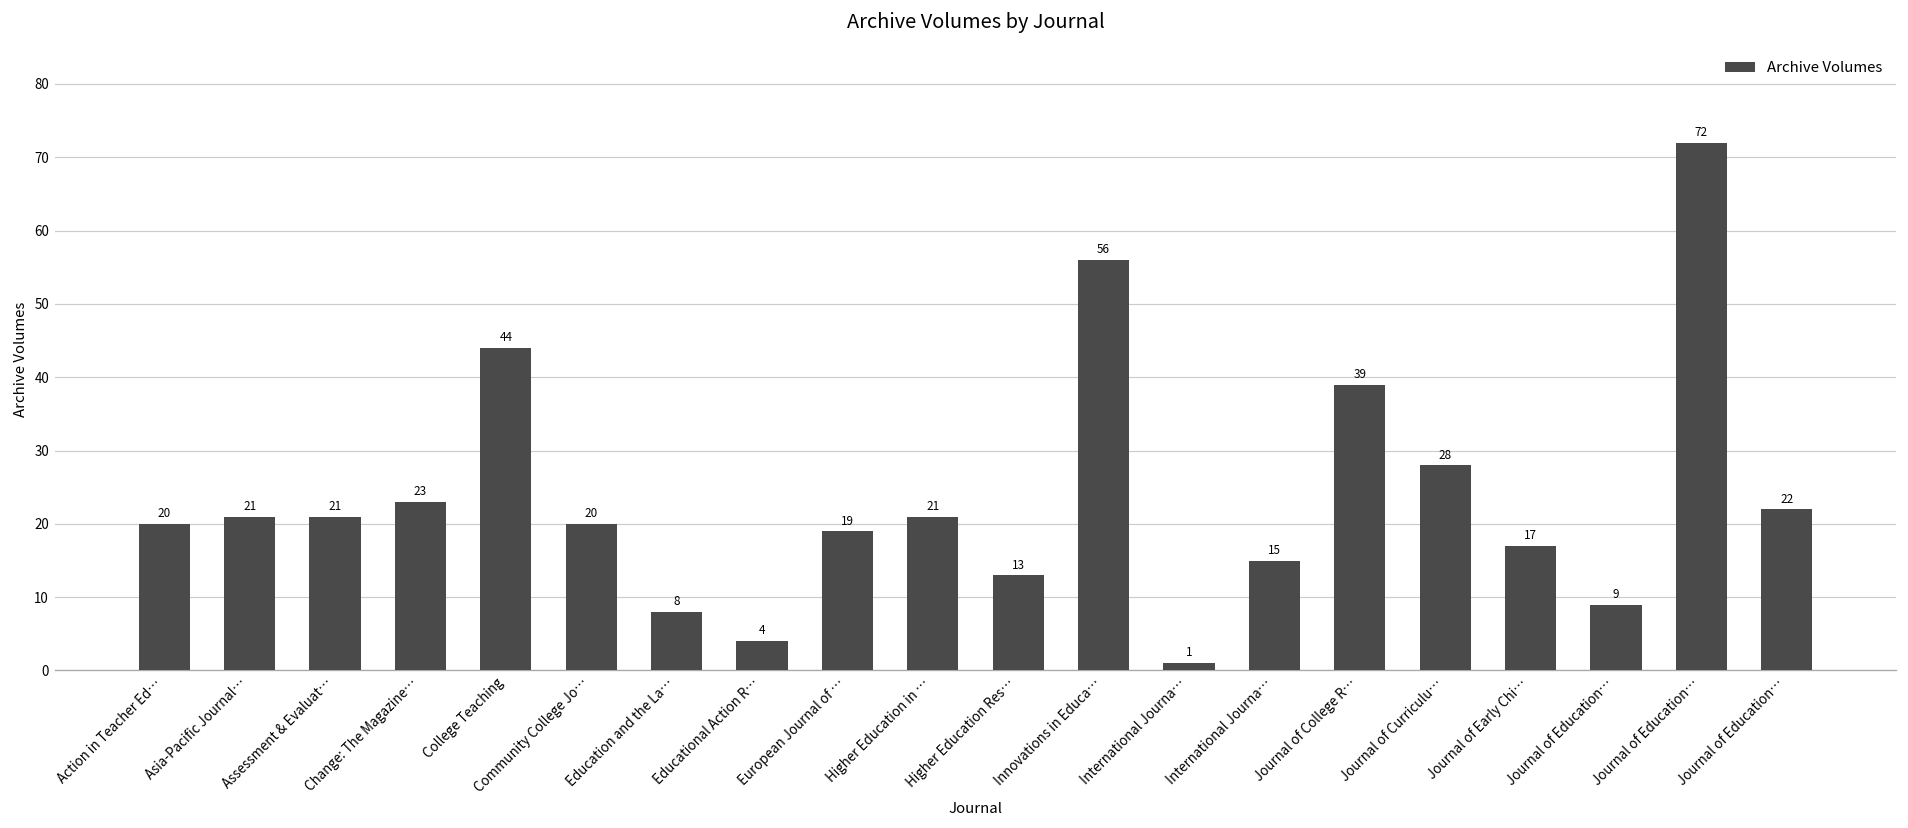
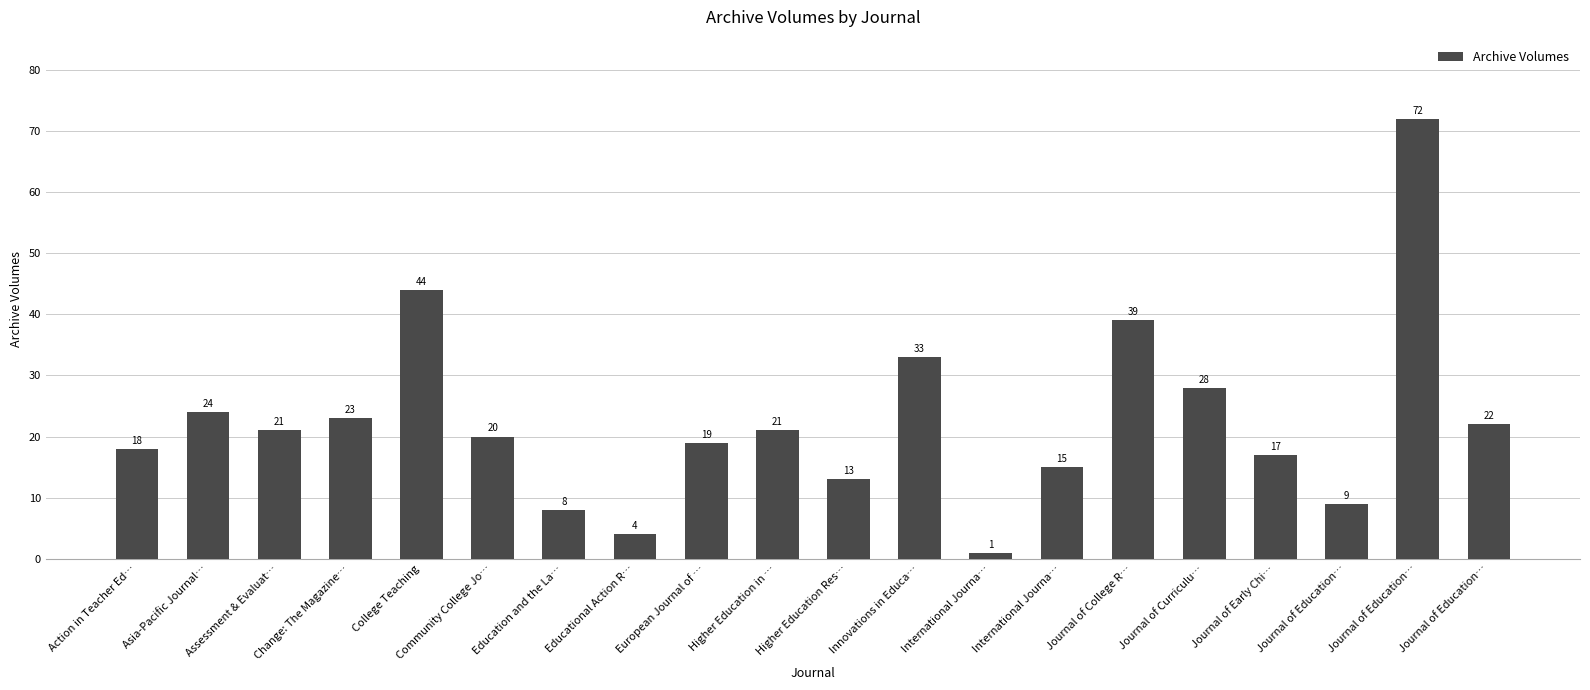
Action in Teacher Ed…: 20 -> 18
Asia-Pacific Journal…: 21 -> 24
Innovations in Educa…: 56 -> 33
